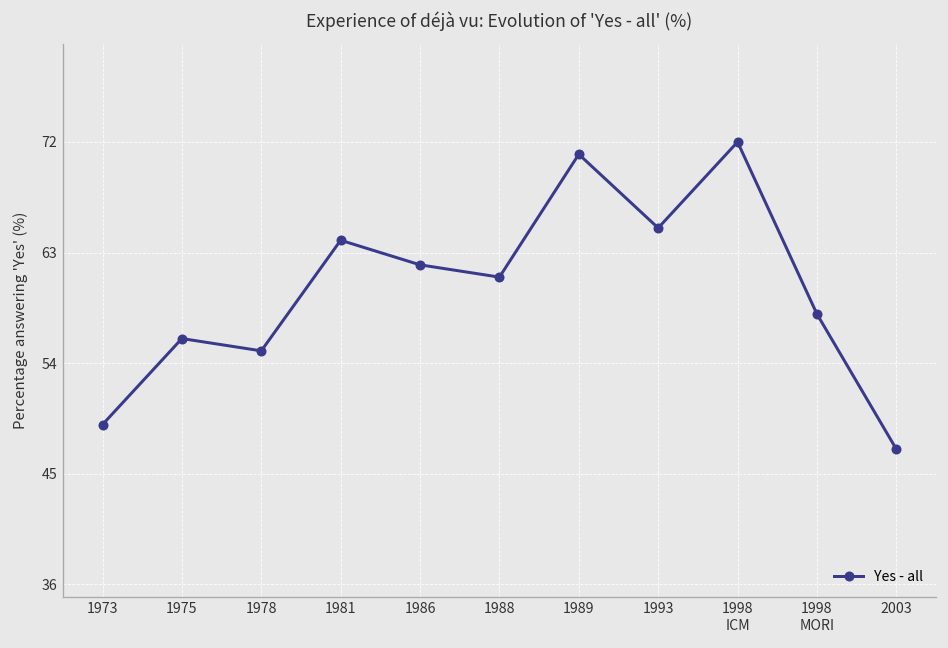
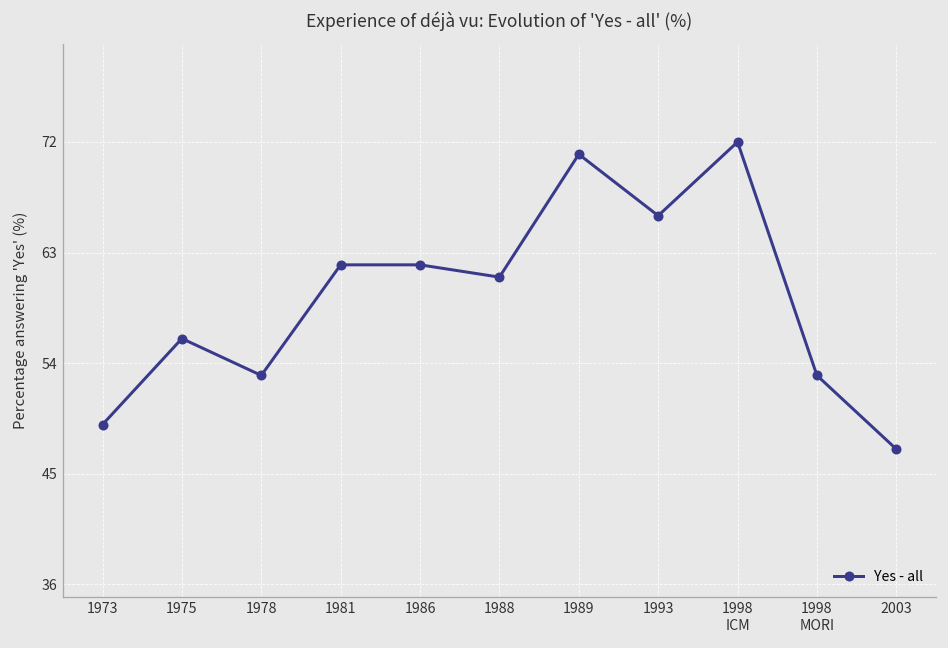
1978: 55 -> 53
1981: 64 -> 62
1993: 65 -> 66
1998 MORI: 58 -> 53
